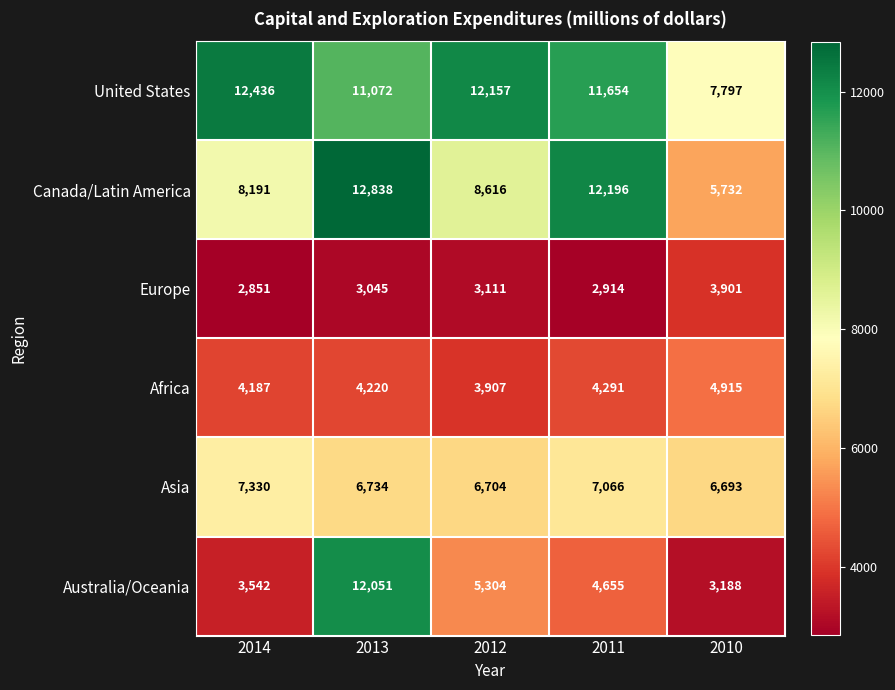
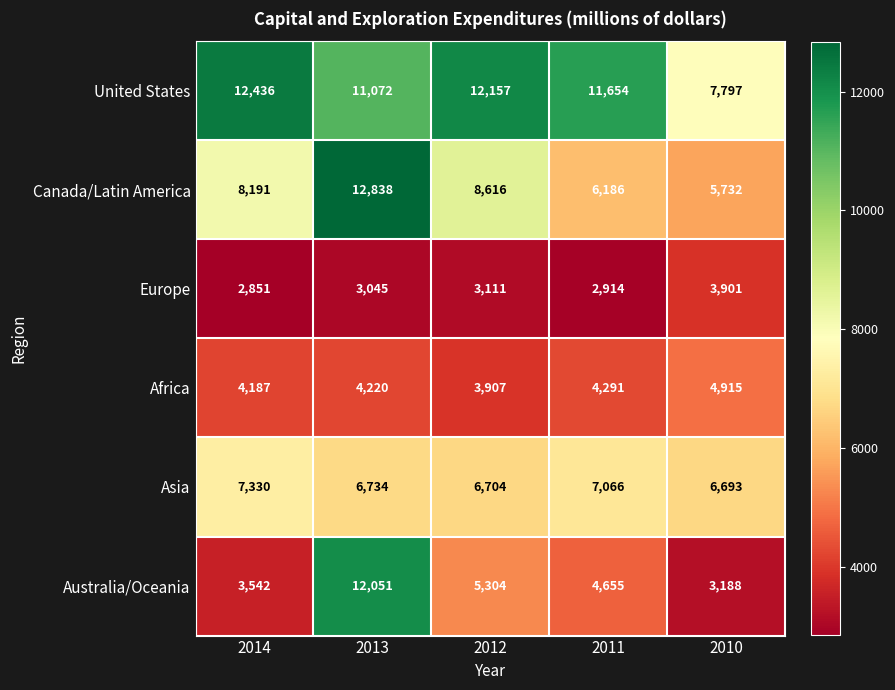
Canada/Latin America, 2011: 12,196 -> 6,186
